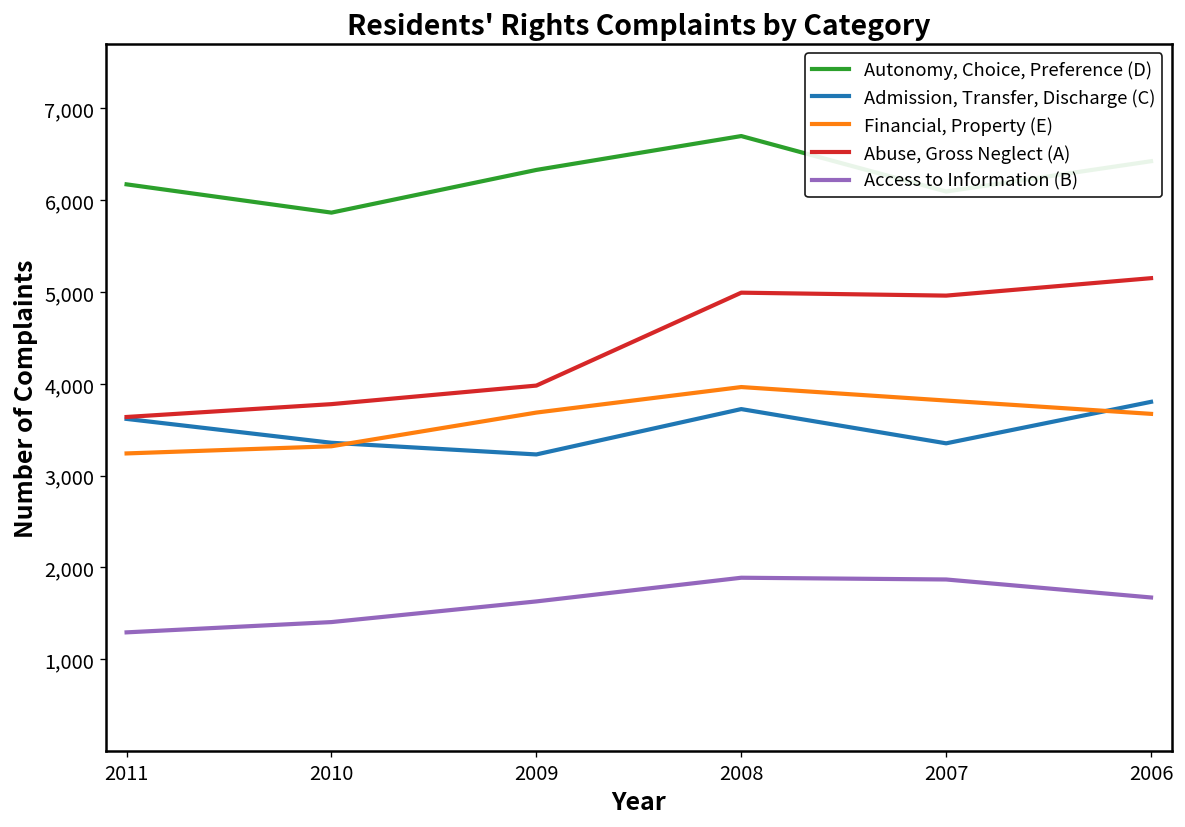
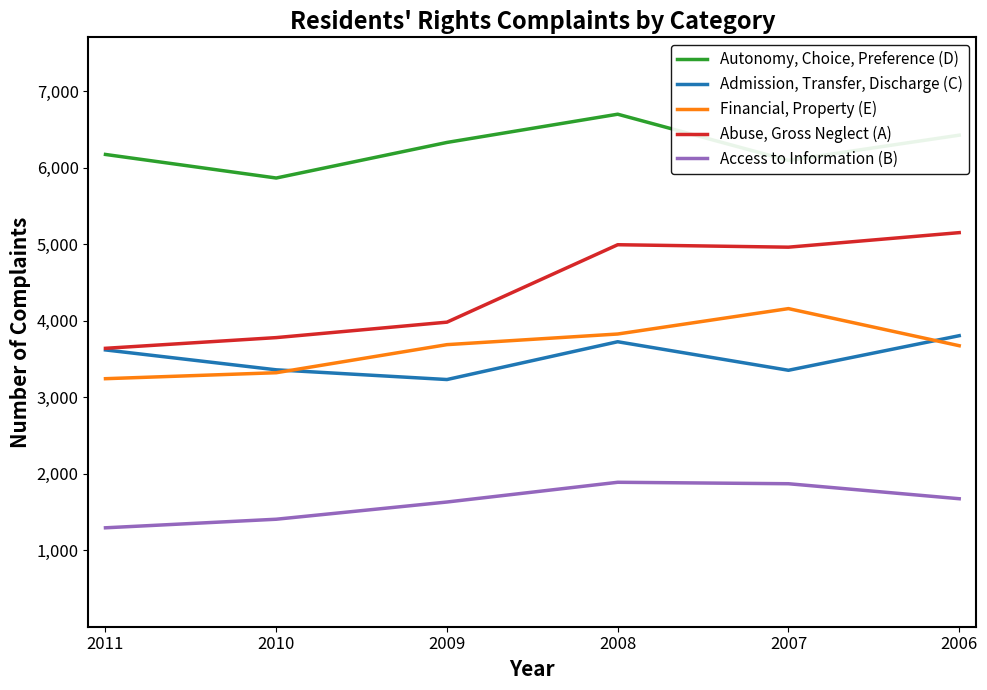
Financial, Property (E), 2008: 4,000 -> 3,800
Financial, Property (E), 2007: 3,800 -> 4,200
